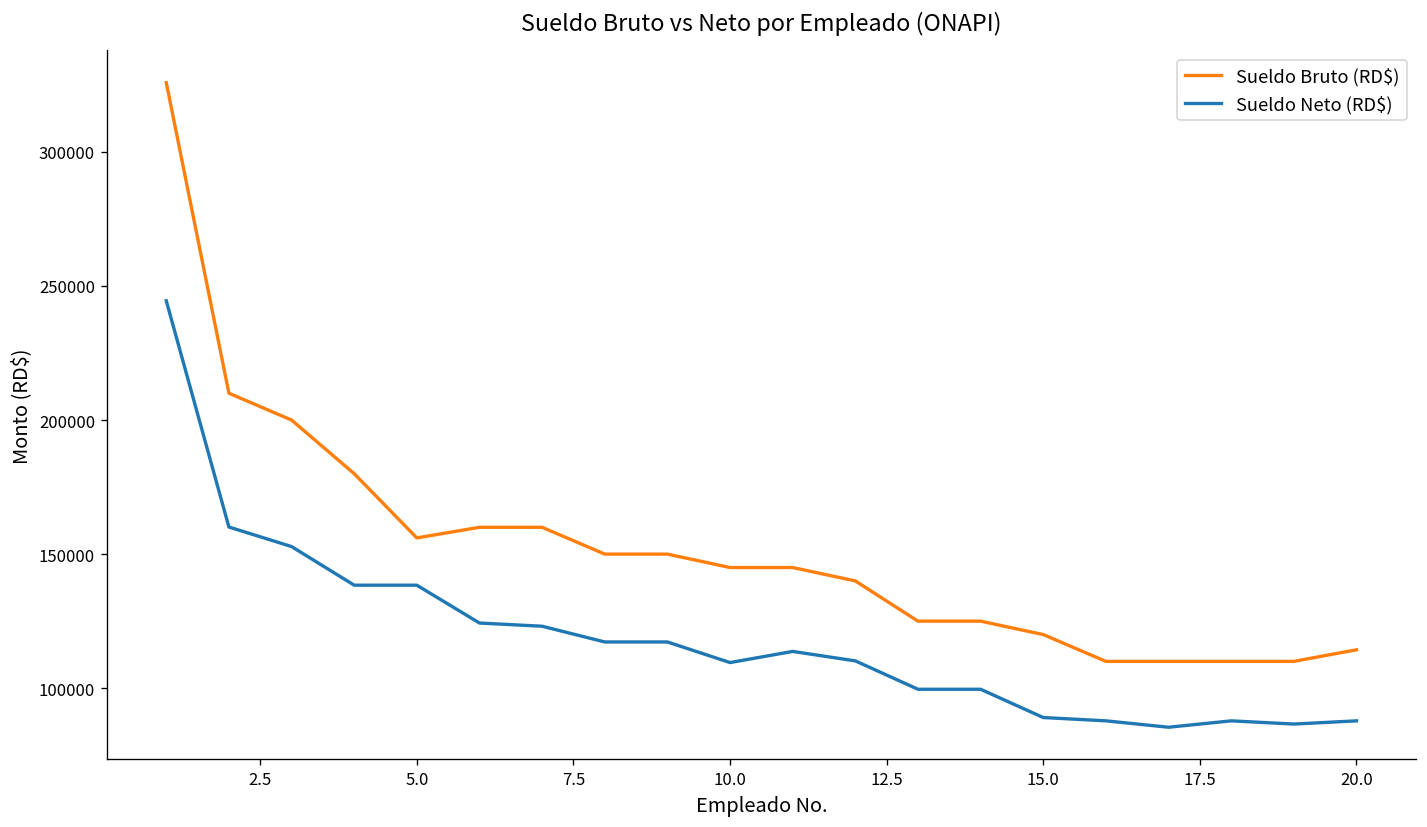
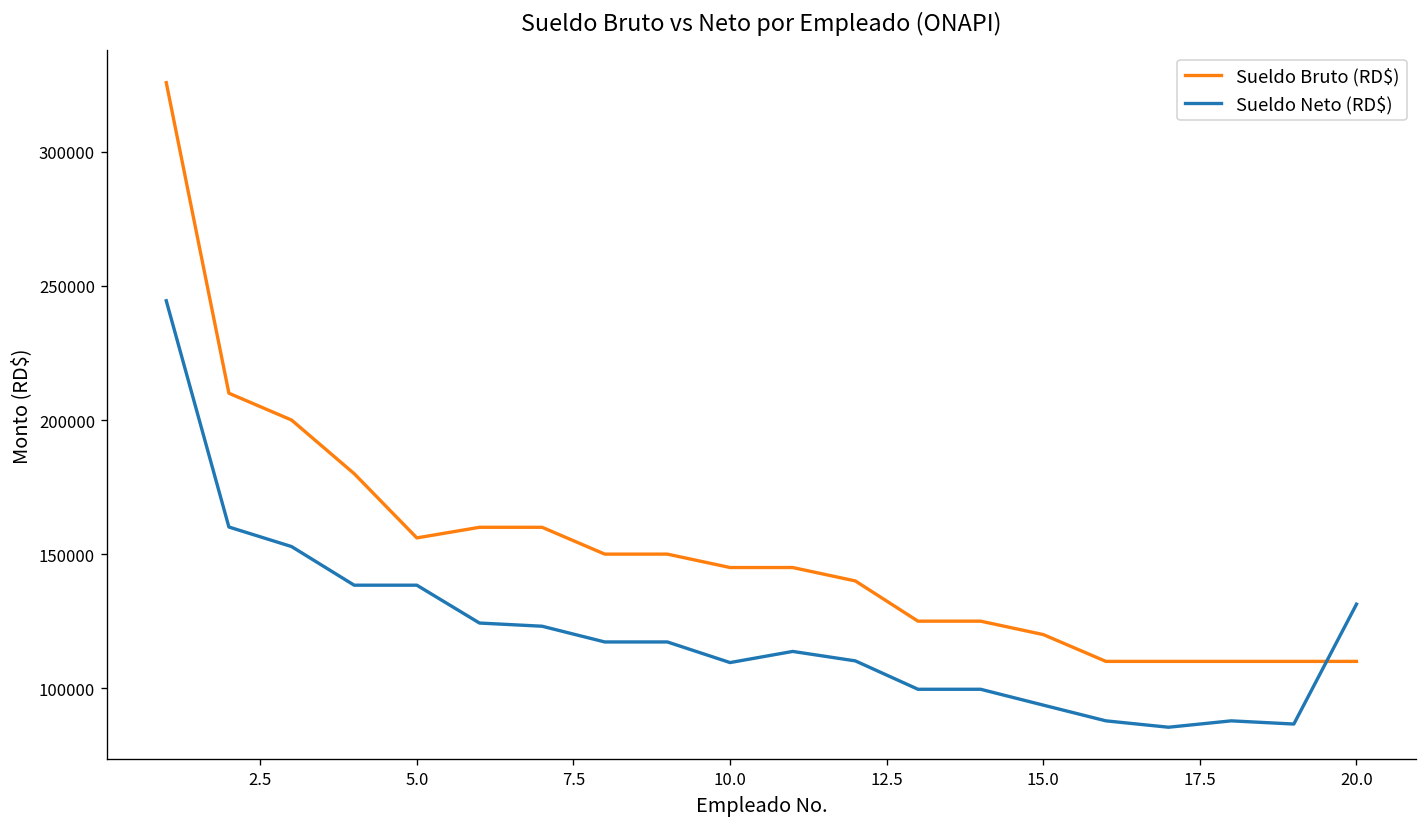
Sueldo Neto (RD$), 15.0: 89000 -> 94000
Sueldo Bruto (RD$), 20.0: 114000 -> 110000
Sueldo Neto (RD$), 20.0: 88000 -> 131000
